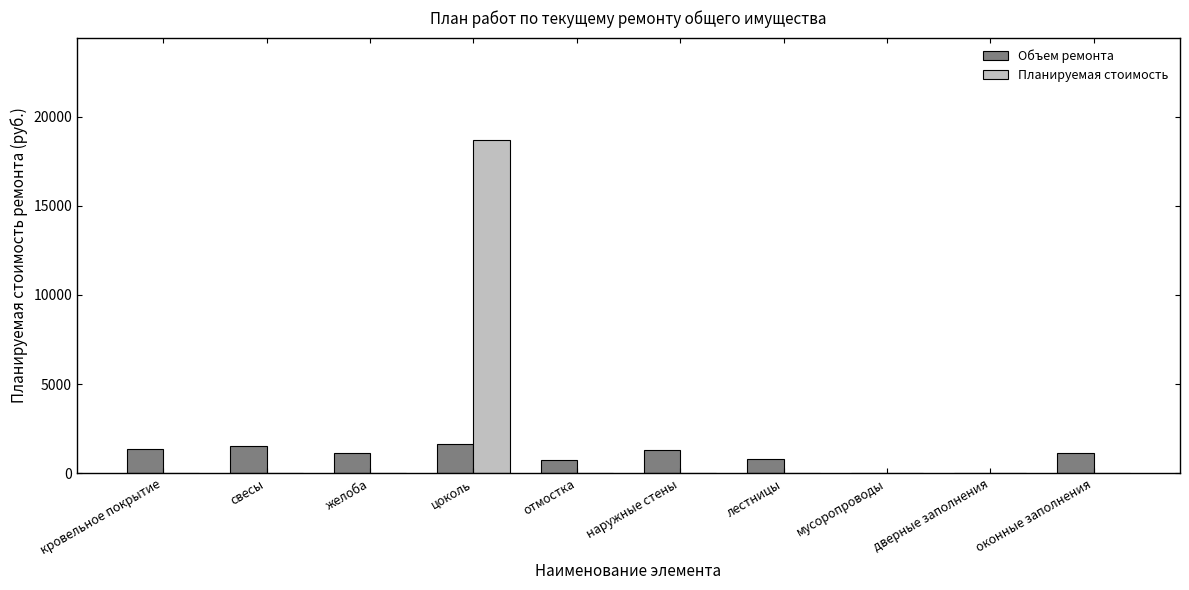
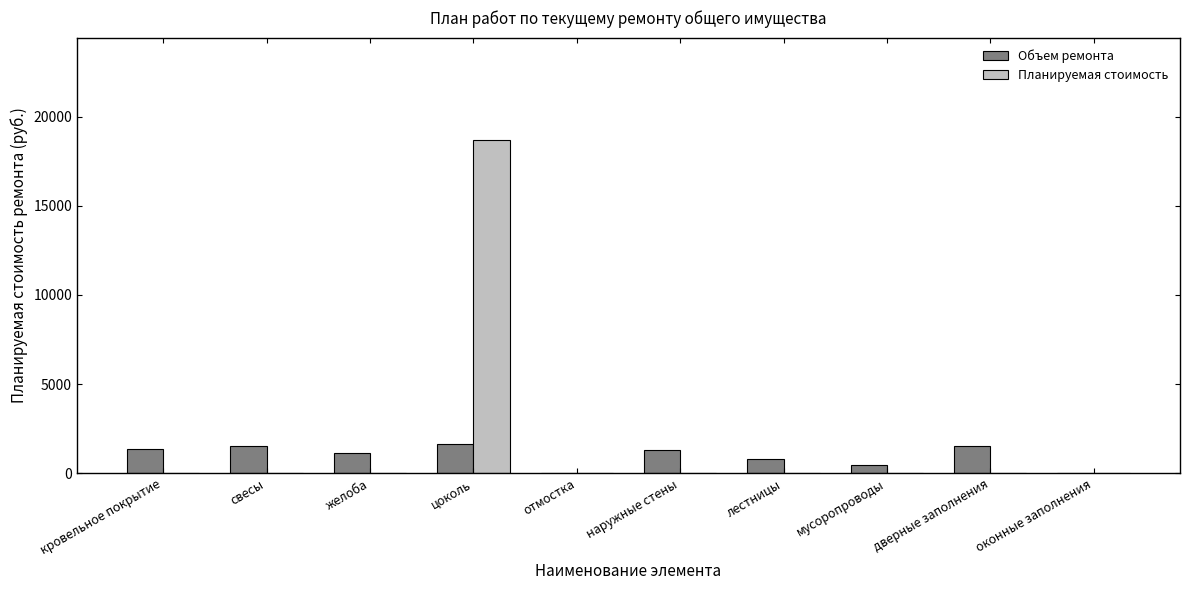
Объем ремонта, отмостка: 800 -> 0
Объем ремонта, мусоропроводы: 0 -> 500
Объем ремонта, дверные заполнения: 0 -> 1500
Объем ремонта, оконные заполнения: 1100 -> 0
